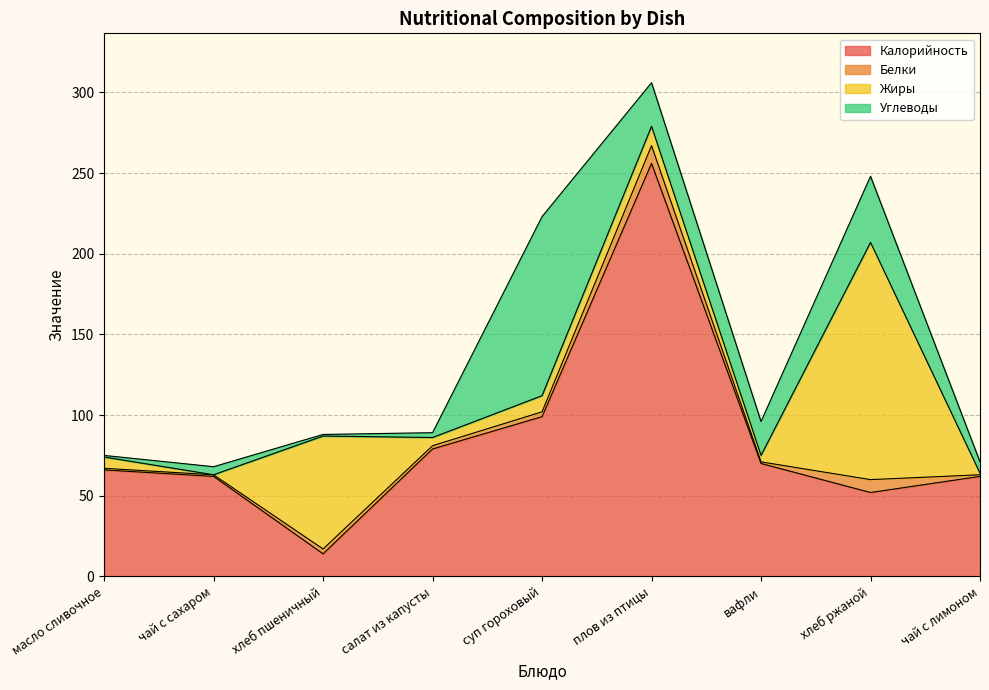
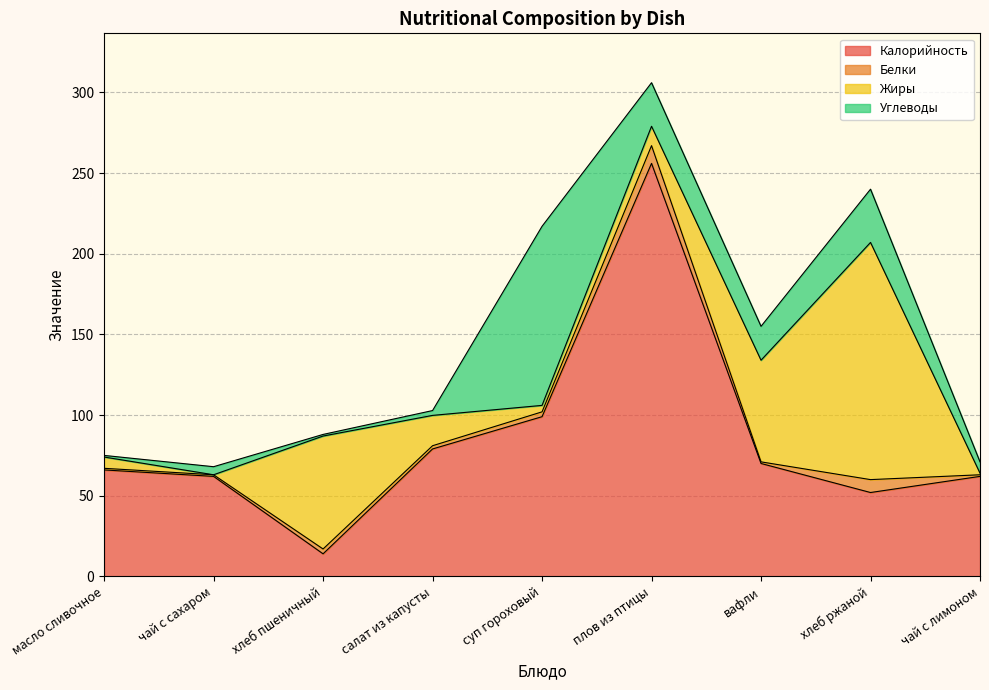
Жиры, салат из капусты: 5 -> 19
Жиры, суп гороховый: 10 -> 4
Жиры, вафли: 4 -> 63
Углеводы, хлеб ржаной: 41 -> 33
